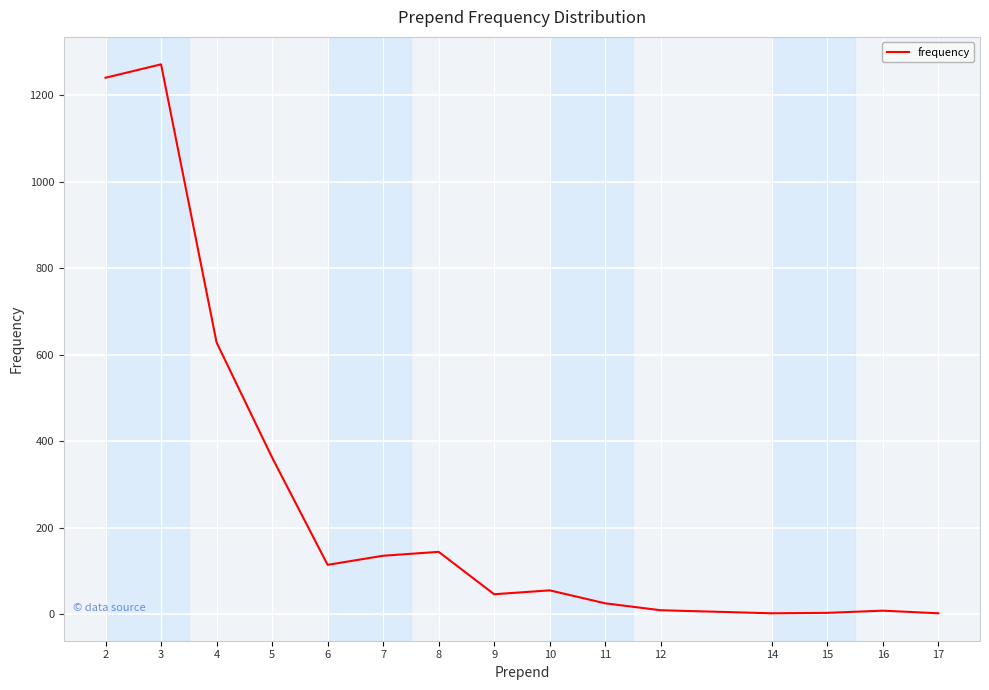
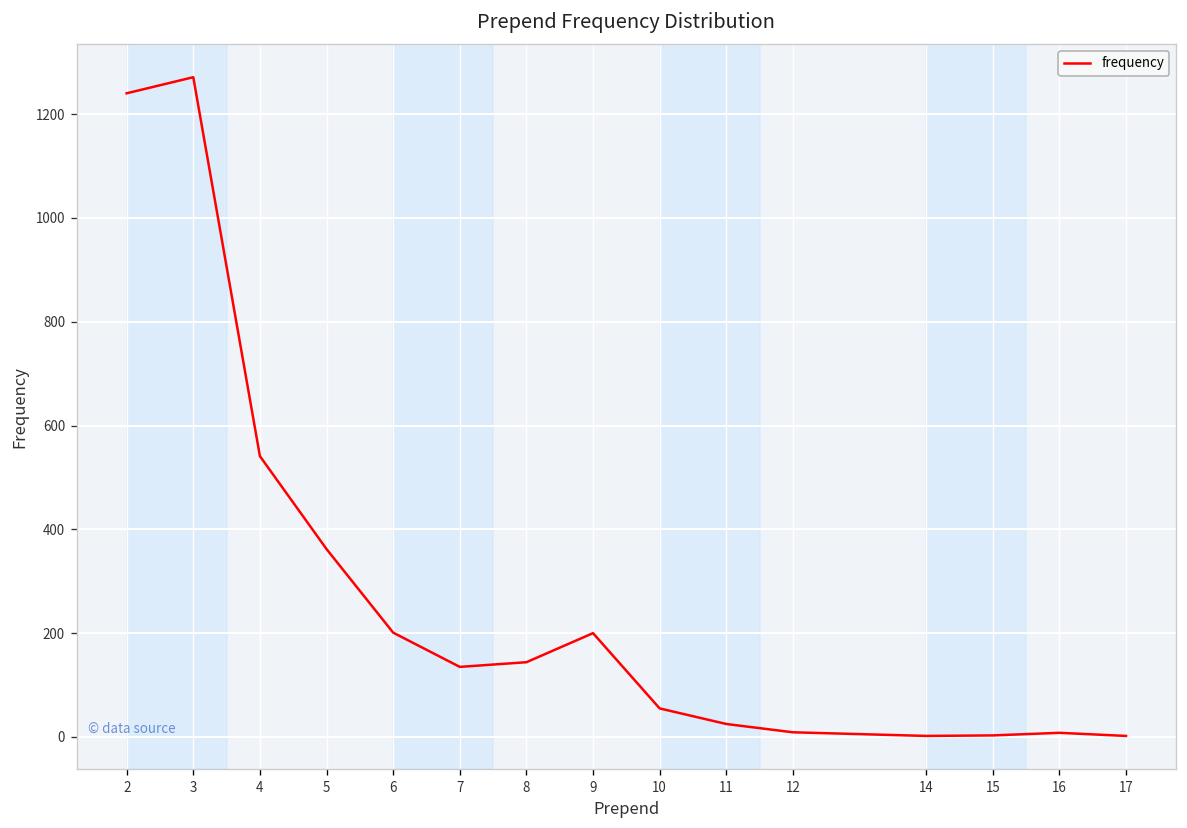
4: 630 -> 540
6: 110 -> 200
9: 50 -> 200
